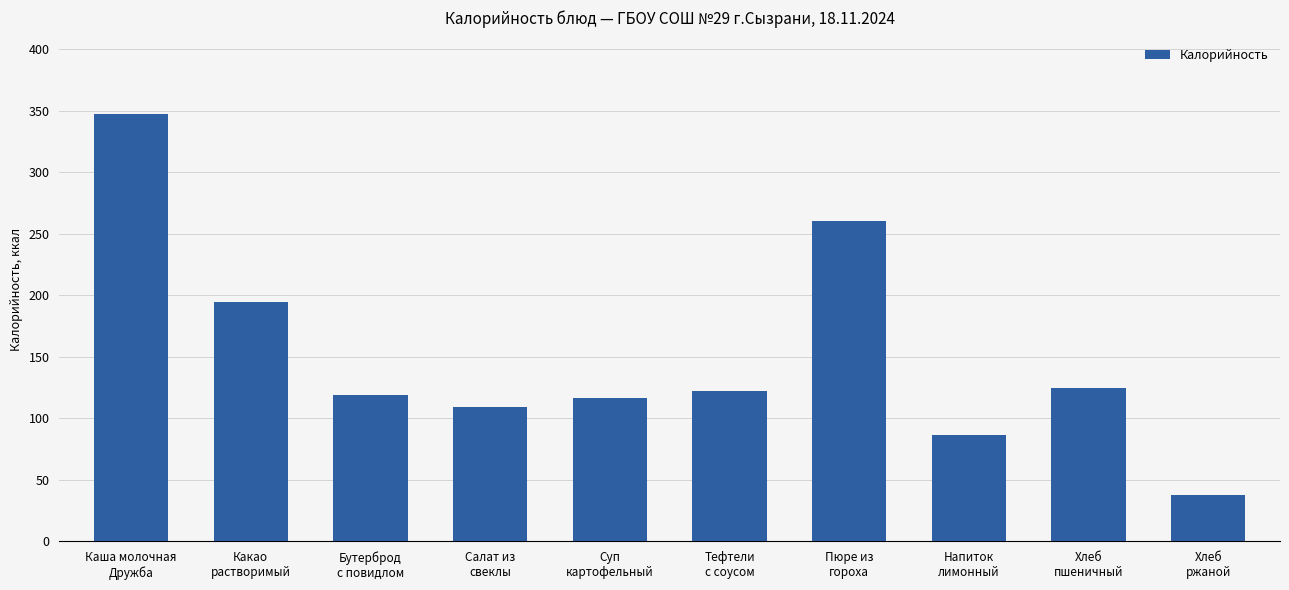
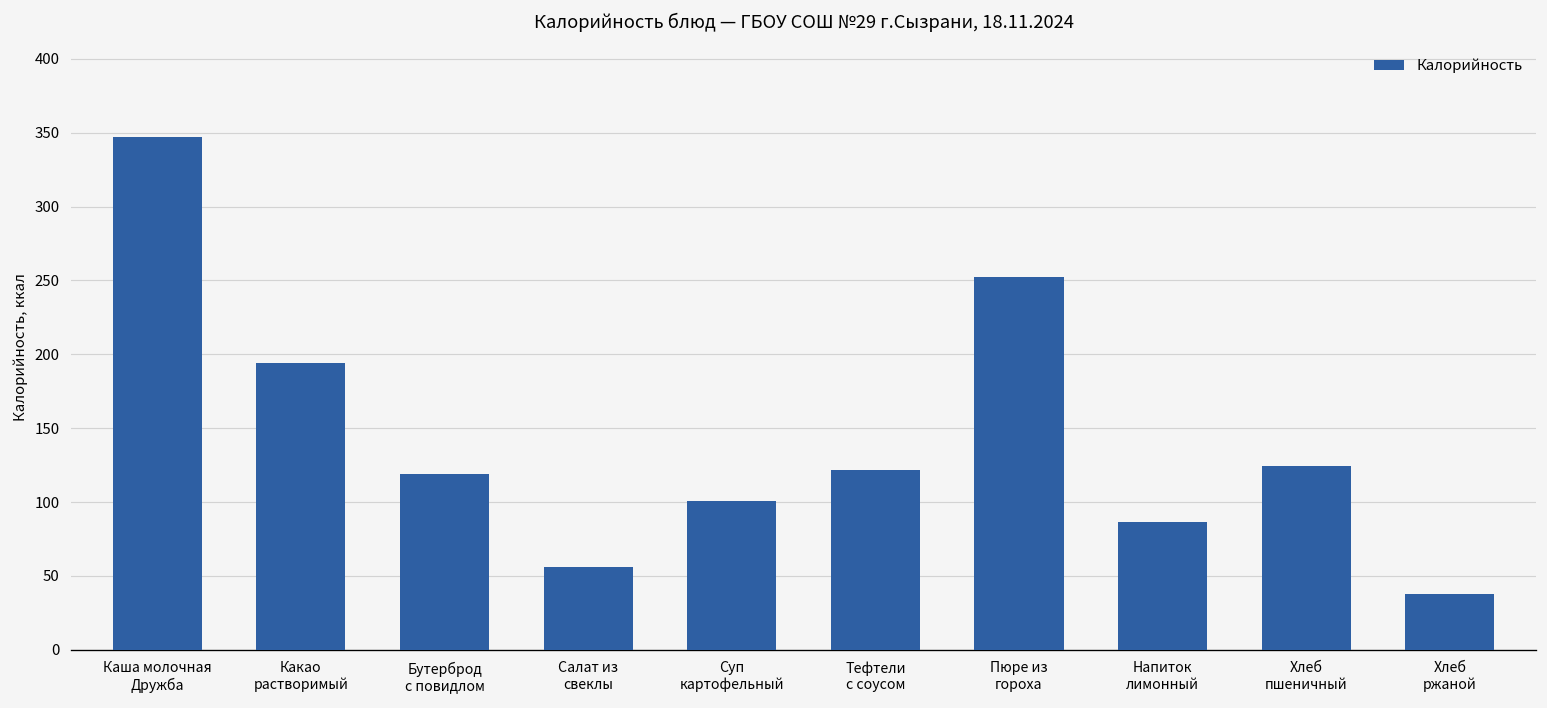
Салат из свеклы: 109 -> 56
Суп картофельный: 116 -> 100
Пюре из гороха: 260 -> 253
